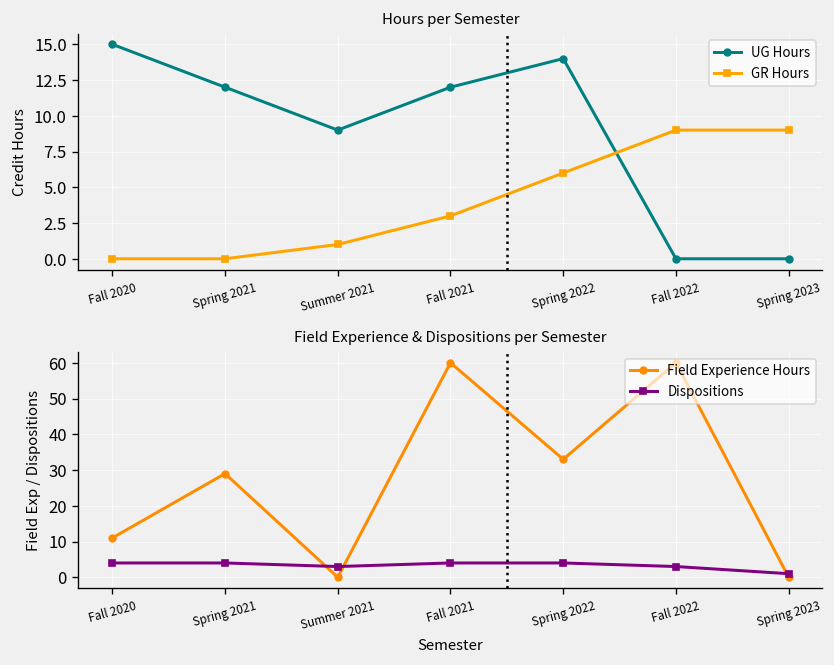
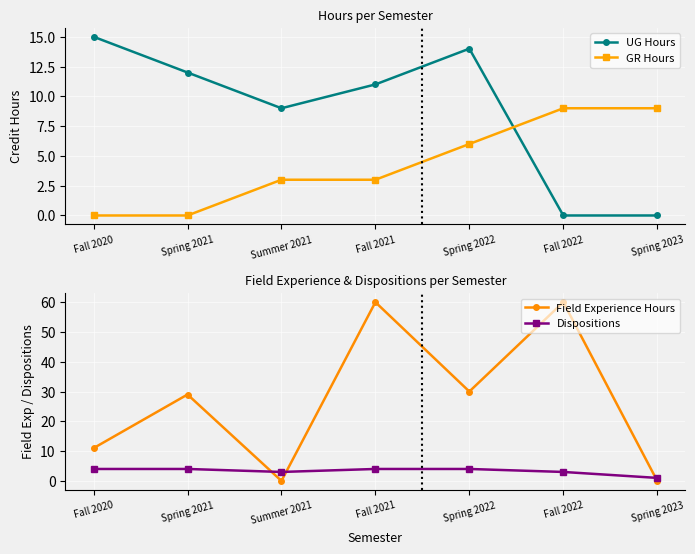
Hours per Semester, GR Hours, Summer 2021: 1 -> 3
Hours per Semester, UG Hours, Fall 2021: 12 -> 11
Field Experience & Dispositions per Semester, Field Experience Hours, Spring 2022: 33 -> 30
